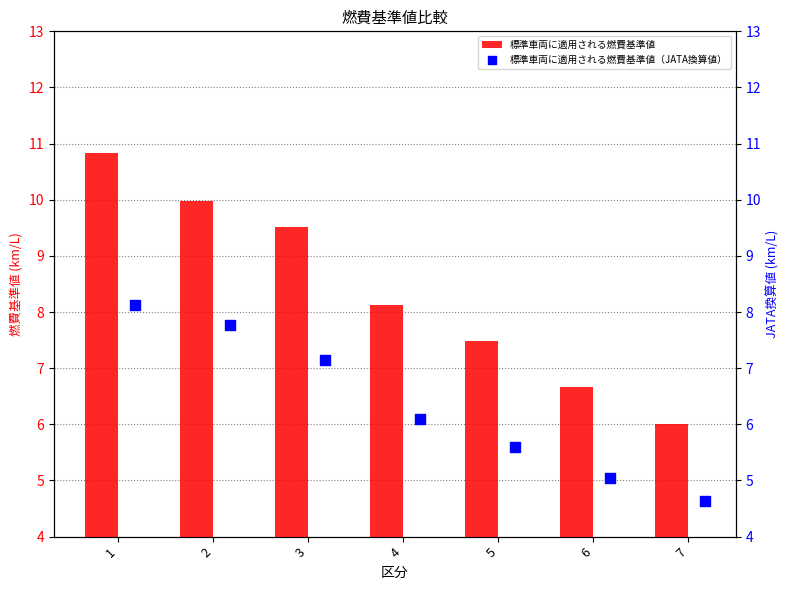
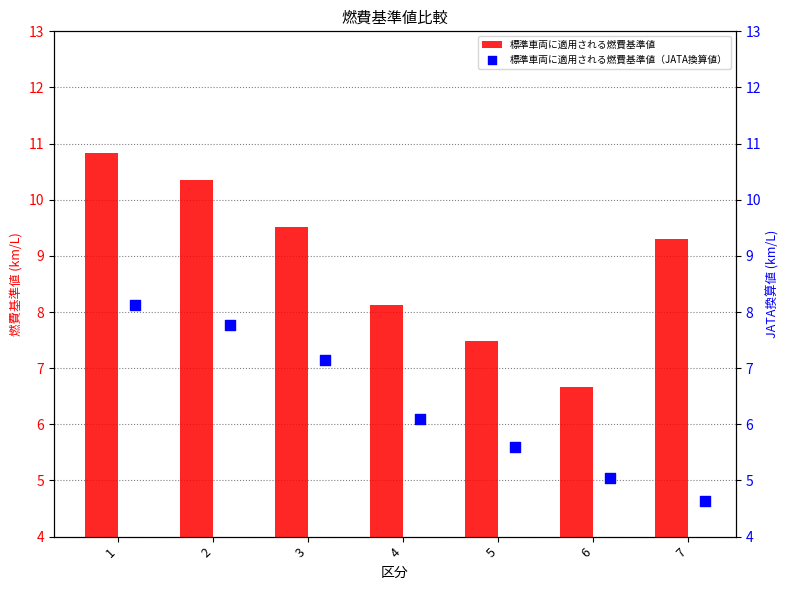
標準車両に適用される燃費基準値, 2: 10.0 -> 10.4
標準車両に適用される燃費基準値, 7: 6.0 -> 9.3
